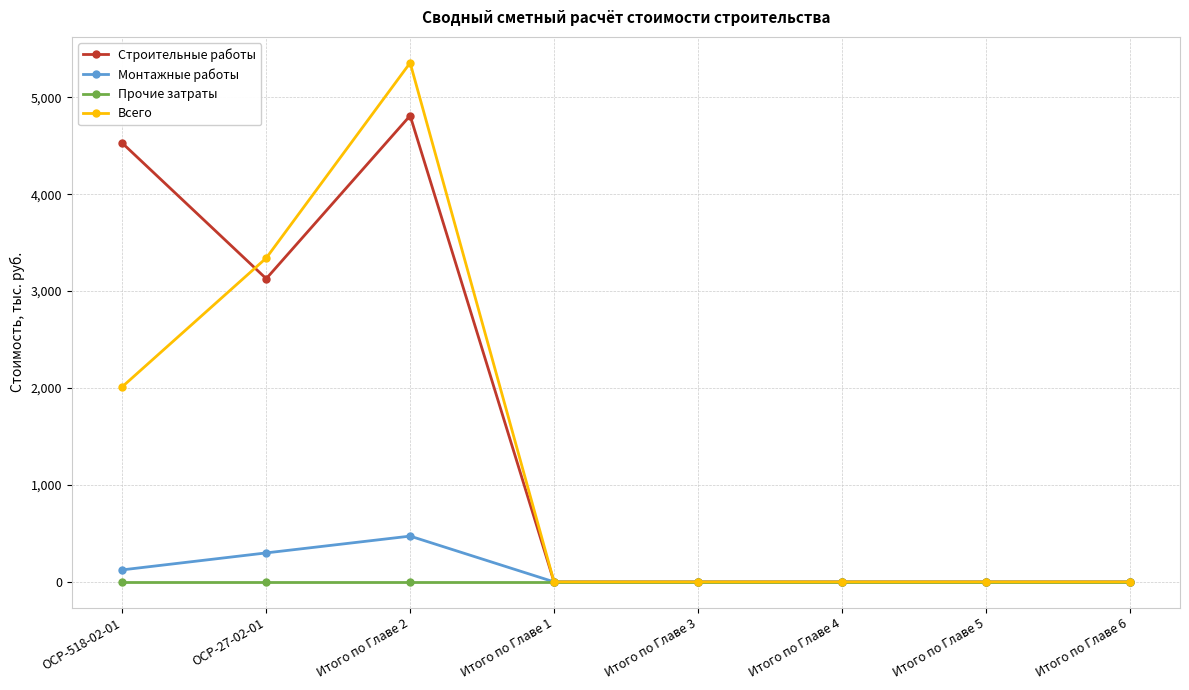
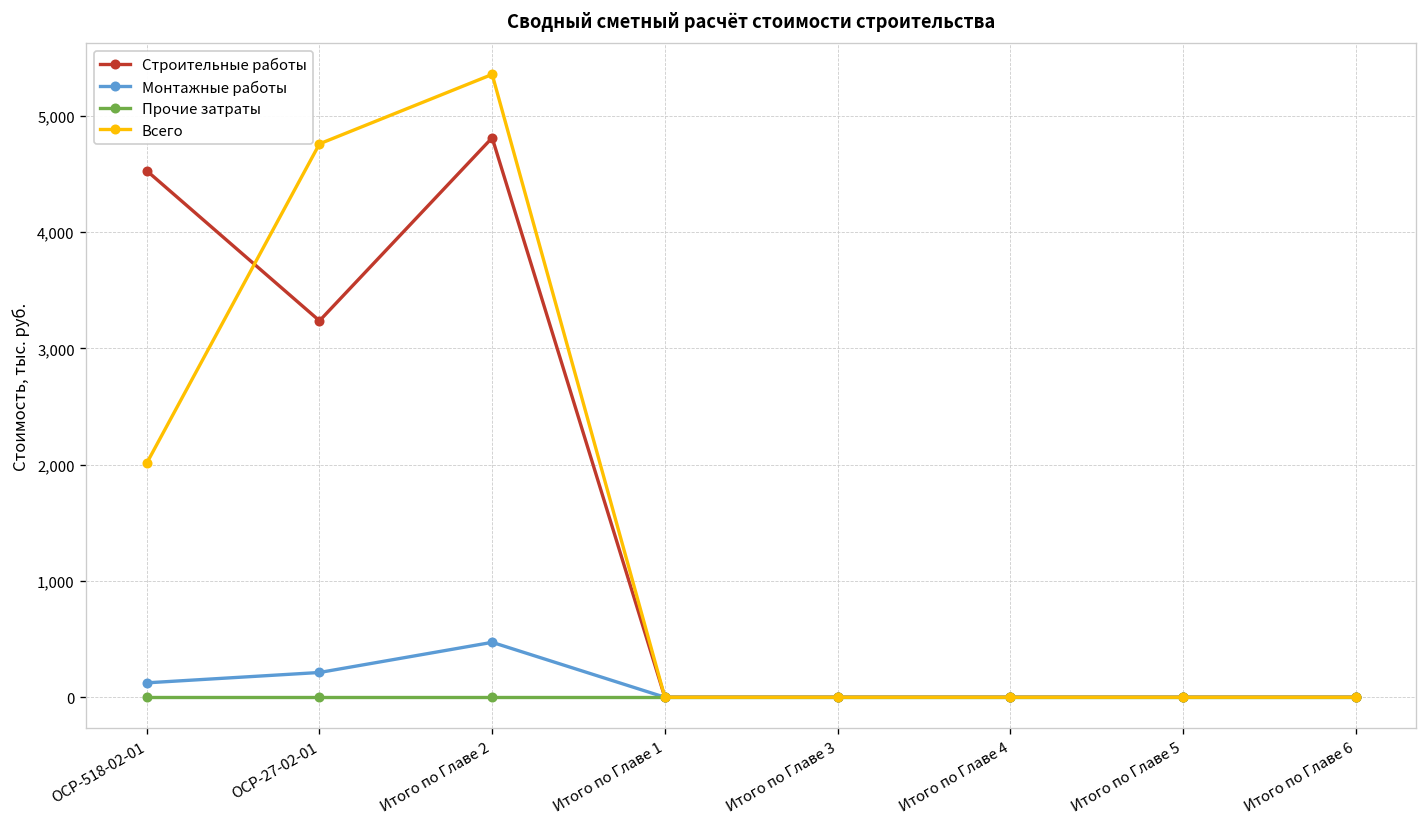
Строительные работы, ОСР-27-02-01: 3,100 -> 3,200
Монтажные работы, ОСР-27-02-01: 300 -> 200
Всего, ОСР-27-02-01: 3,300 -> 4,800
